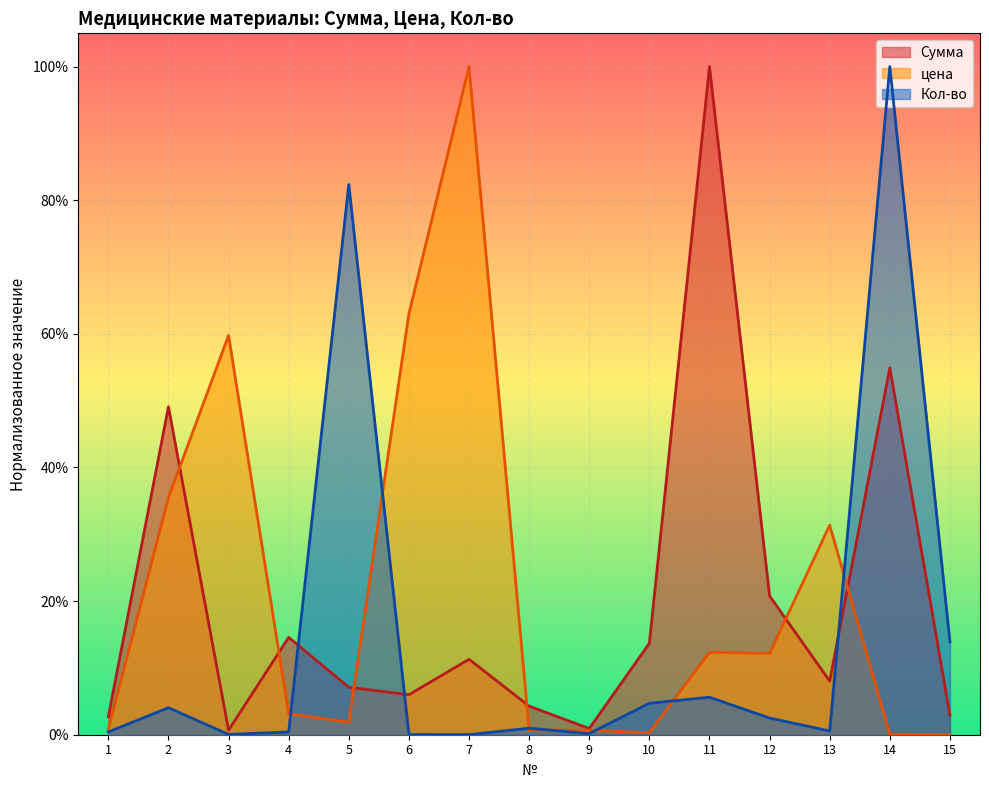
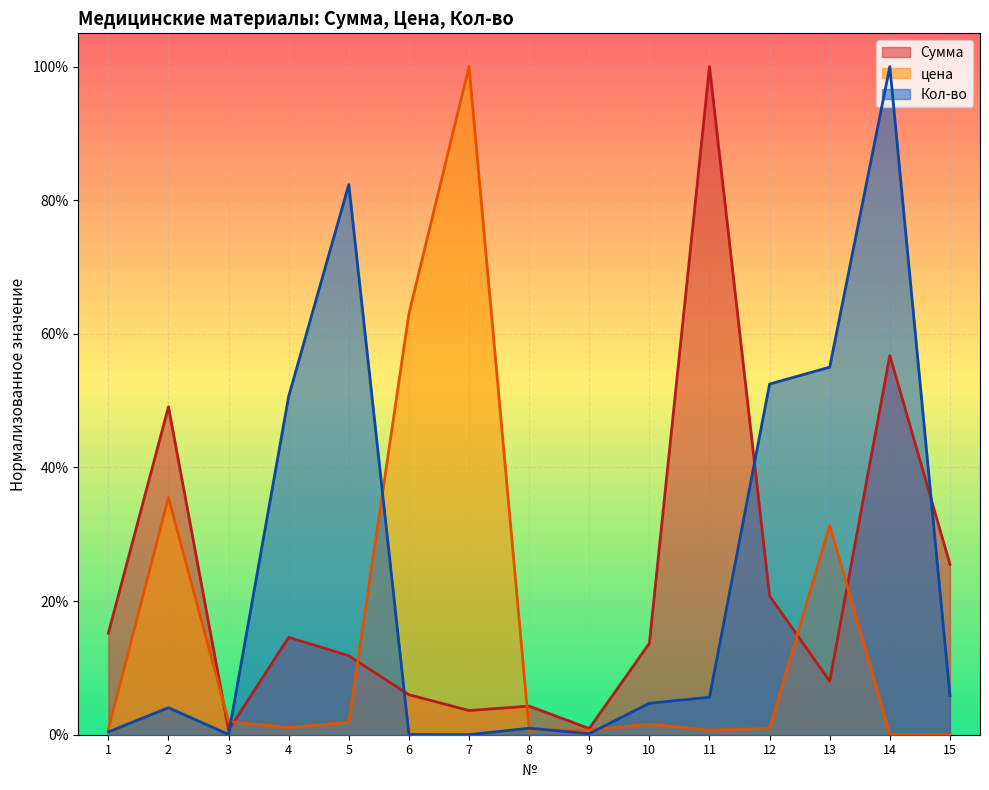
Сумма, 1: 3% -> 15%
цена, 3: 60% -> 2%
цена, 4: 3% -> 1%
Кол-во, 4: 0% -> 51%
Сумма, 5: 7% -> 12%
Сумма, 7: 11% -> 4%
цена, 10: 0% -> 2%
цена, 11: 12% -> 1%
цена, 12: 12% -> 1%
Кол-во, 12: 3% -> 52%
Кол-во, 13: 1% -> 55%
Сумма, 14: 55% -> 57%
Сумма, 15: 3% -> 26%
Кол-во, 15: 14% -> 6%
